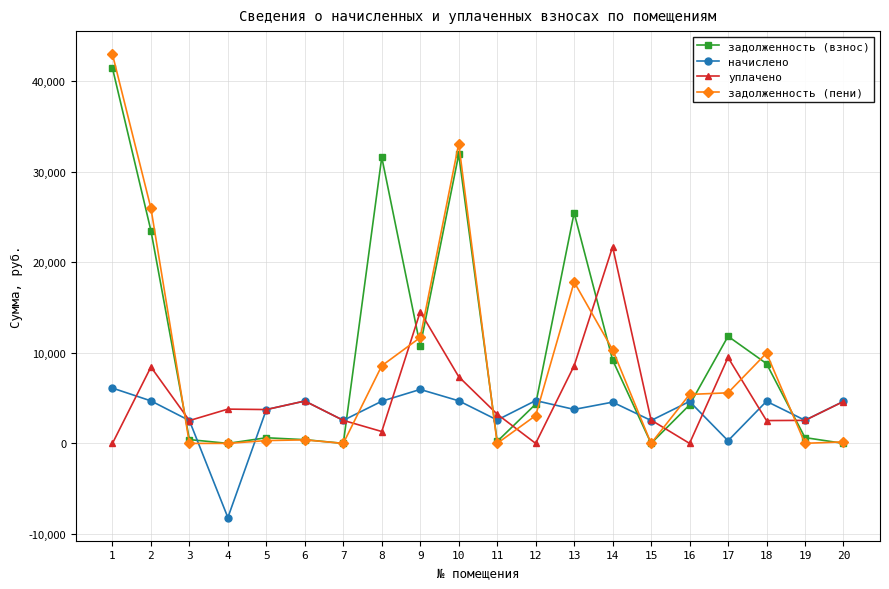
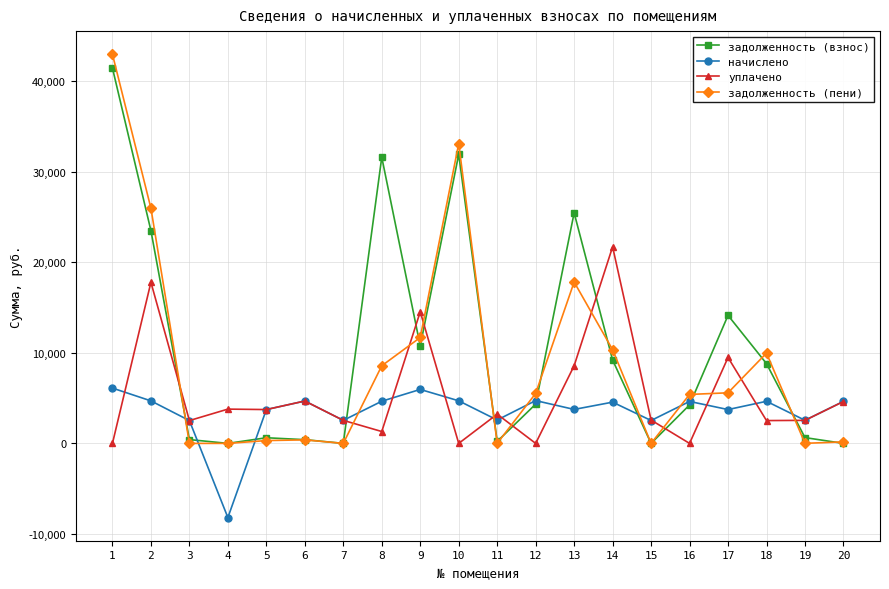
уплачено, 2: 8,000 -> 18,000
уплачено, 10: 7,000 -> 0
задолженность (пени), 12: 3,000 -> 6,000
задолженность (взнос), 17: 12,000 -> 14,000
начислено, 17: 0 -> 4,000
